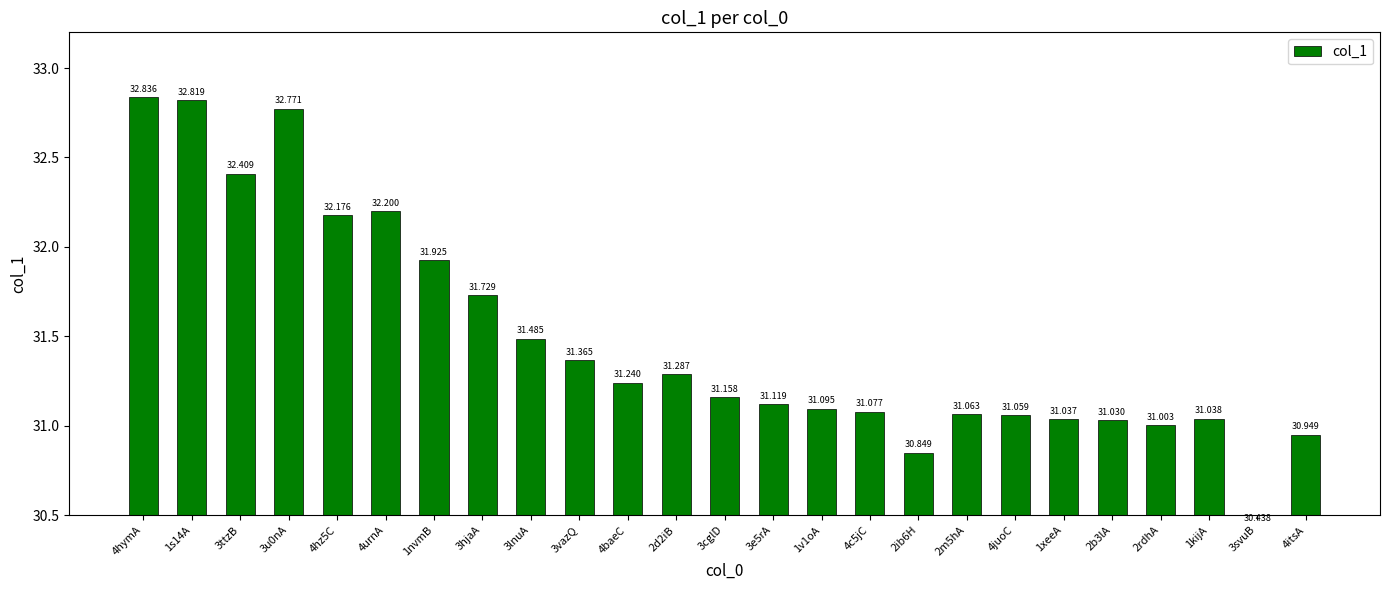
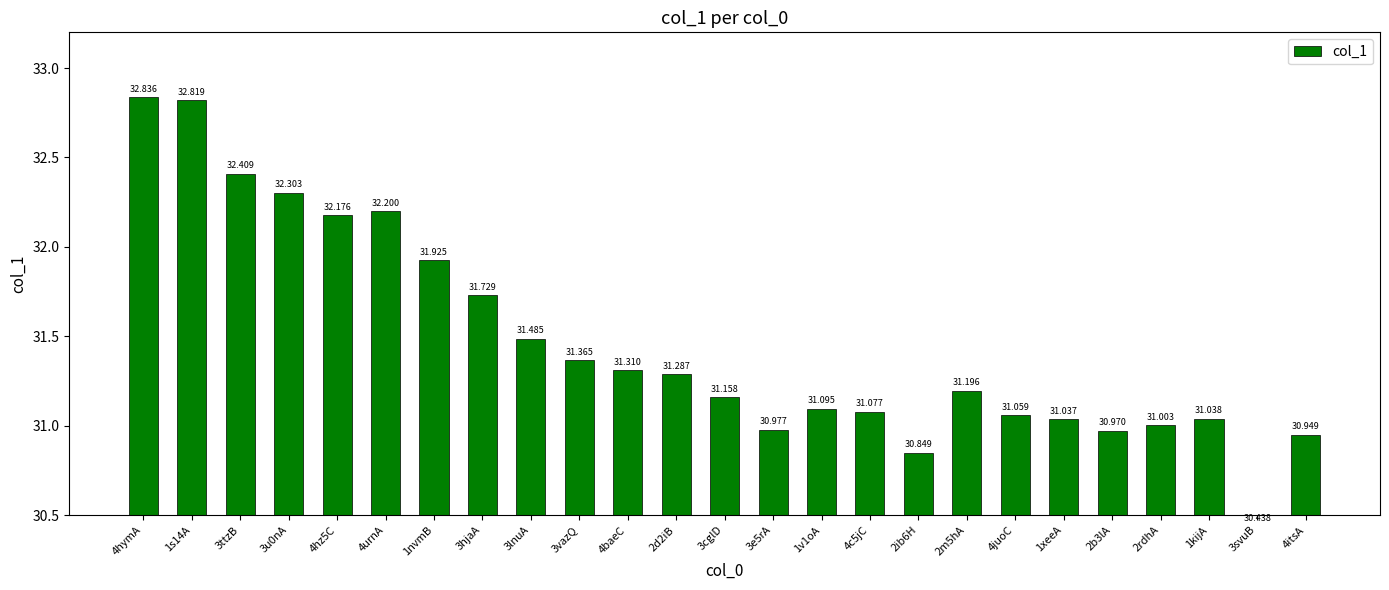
3u0nA: 32.771 -> 32.303
4baeC: 31.240 -> 31.310
3e5rA: 31.119 -> 30.977
2m5hA: 31.063 -> 31.196
2b3lA: 31.030 -> 30.970
